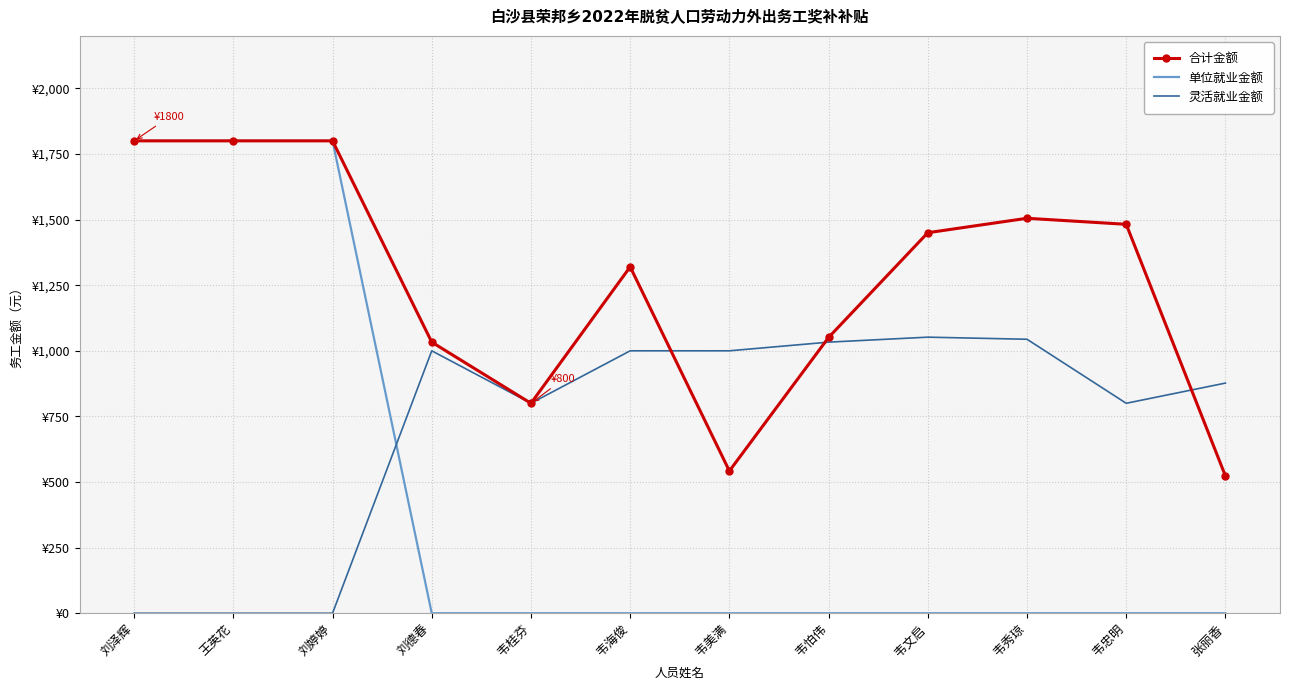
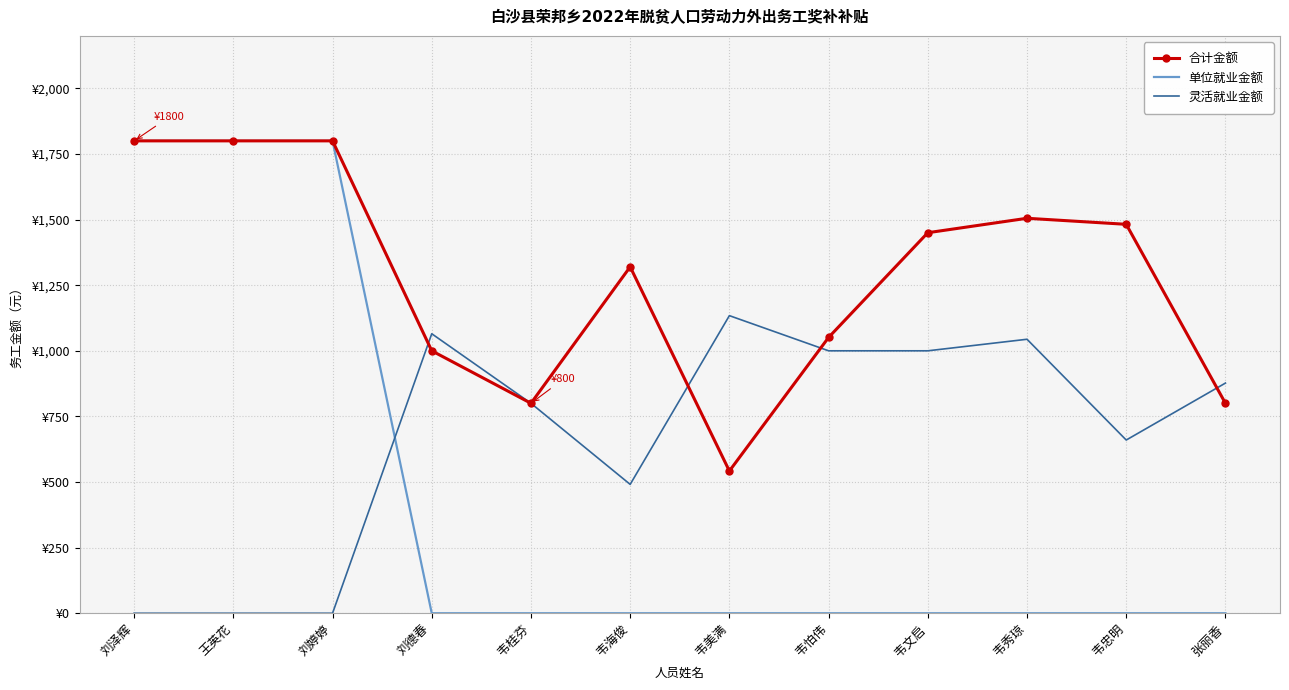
合计金额, 刘德春: ¥1,030 -> ¥1,000
灵活就业金额, 刘德春: ¥1,000 -> ¥1,070
灵活就业金额, 韦海俊: ¥1,000 -> ¥490
灵活就业金额, 韦美满: ¥1,000 -> ¥1,130
灵活就业金额, 韦怕伟: ¥1,030 -> ¥1,000
灵活就业金额, 韦文启: ¥1,050 -> ¥1,000
灵活就业金额, 韦忠明: ¥800 -> ¥660
合计金额, 张丽香: ¥520 -> ¥800
